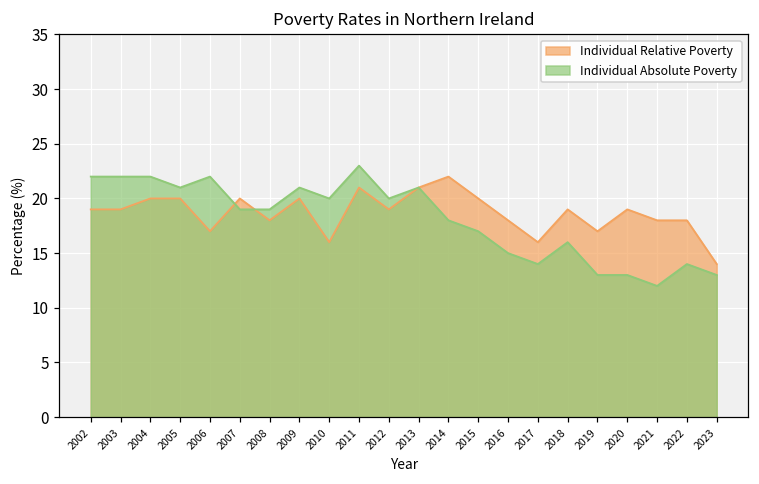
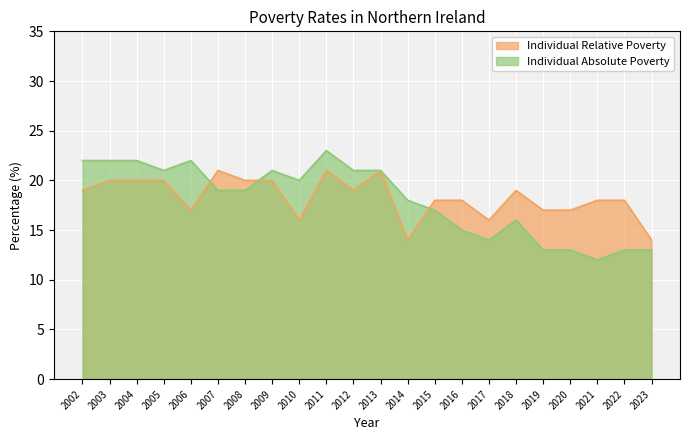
Individual Relative Poverty, 2003: 19 -> 20
Individual Relative Poverty, 2007: 20 -> 21
Individual Relative Poverty, 2008: 18 -> 20
Individual Absolute Poverty, 2012: 20 -> 21
Individual Relative Poverty, 2014: 22 -> 14
Individual Relative Poverty, 2015: 20 -> 18
Individual Relative Poverty, 2020: 19 -> 17
Individual Absolute Poverty, 2022: 14 -> 13
